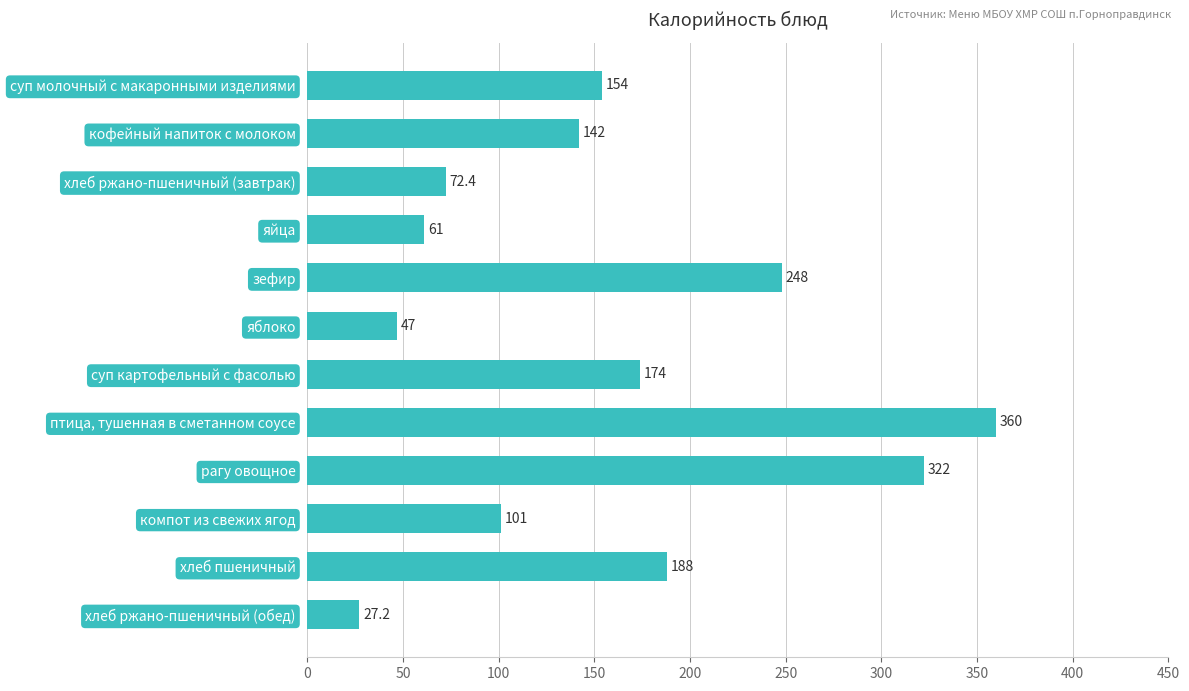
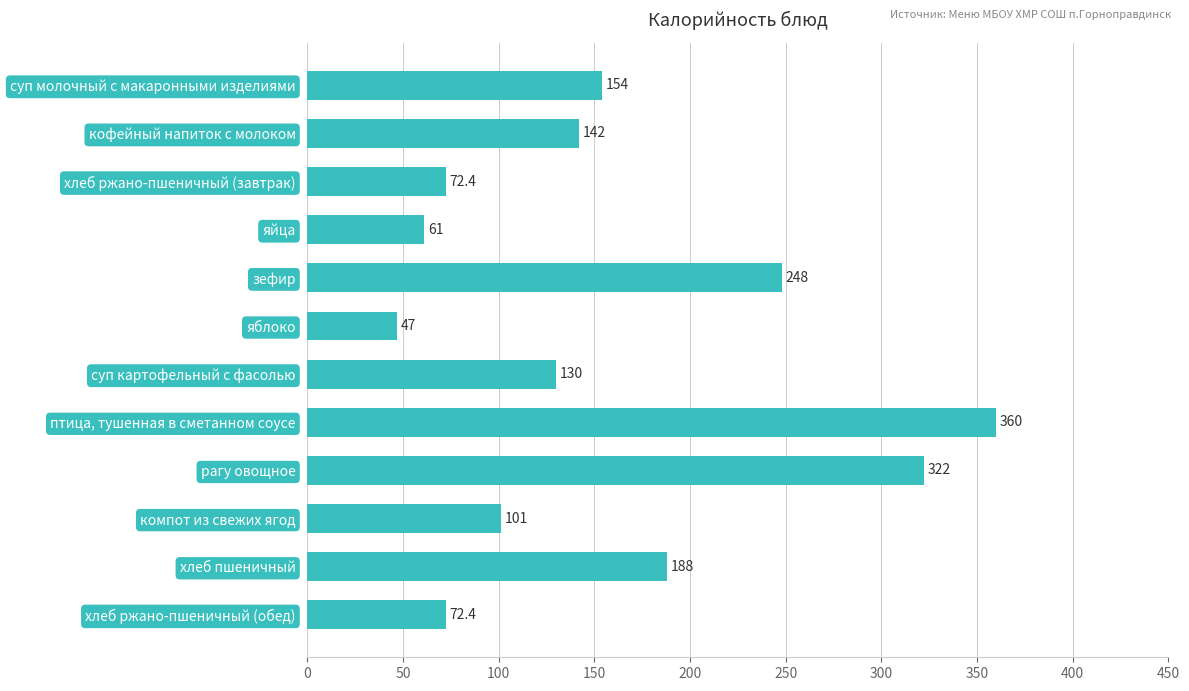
суп картофельный с фасолью: 174 -> 130
хлеб ржано-пшеничный (обед): 27.2 -> 72.4
